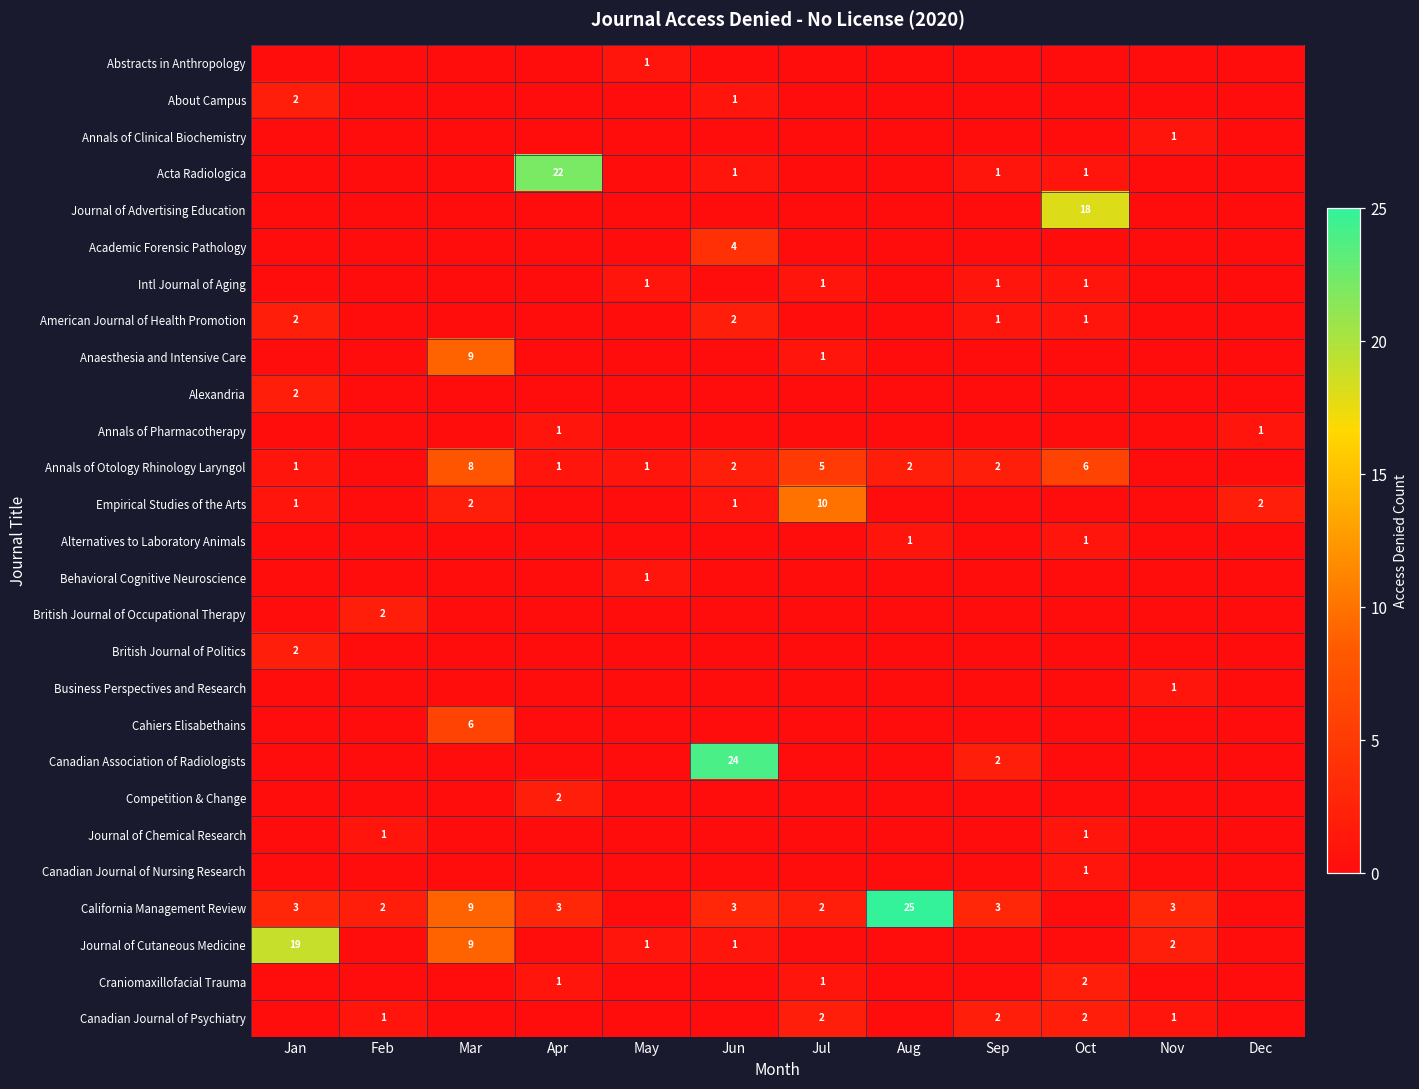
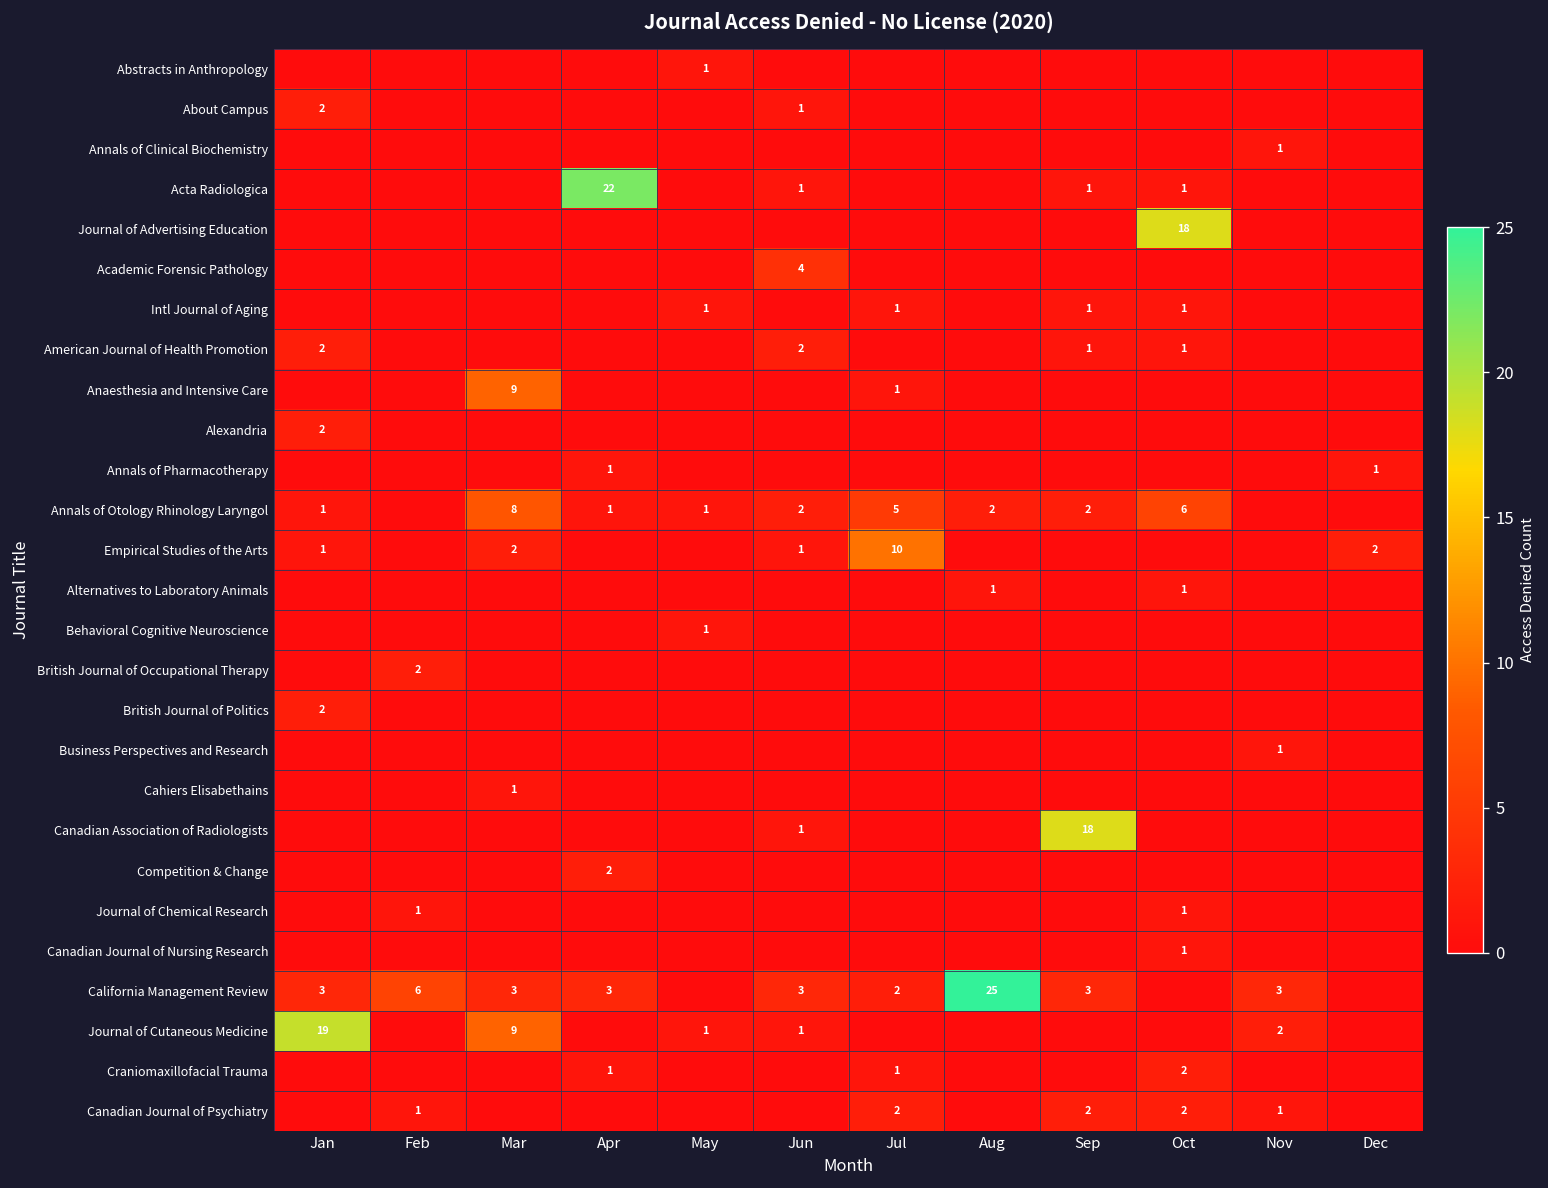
Cahiers Elisabethains, Mar: 6 -> 1
Canadian Association of Radiologists, Jun: 24 -> 1
Canadian Association of Radiologists, Sep: 2 -> 18
California Management Review, Feb: 2 -> 6
California Management Review, Mar: 9 -> 3
